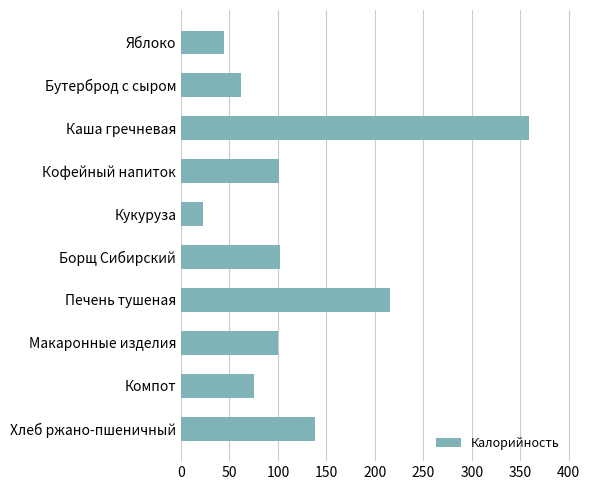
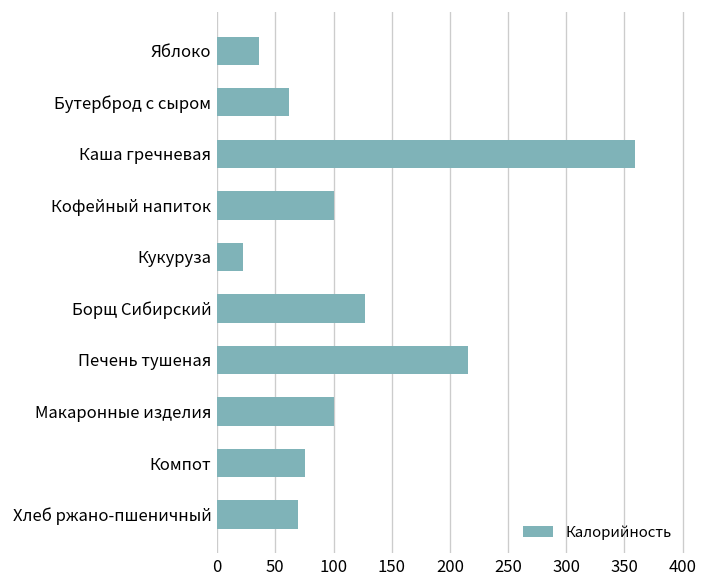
Яблоко: 44 -> 36
Борщ Сибирский: 100 -> 130
Хлеб ржано-пшеничный: 140 -> 70
